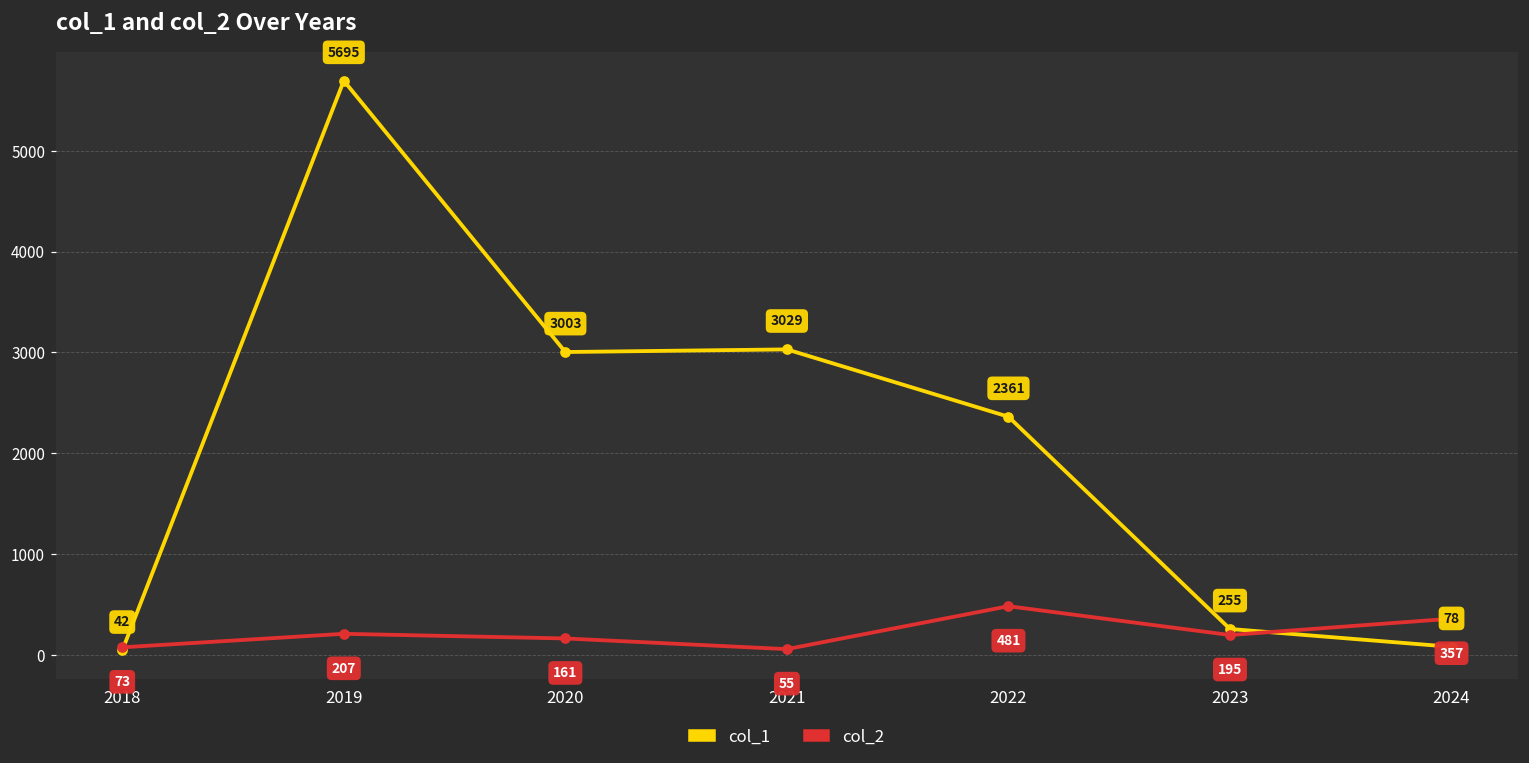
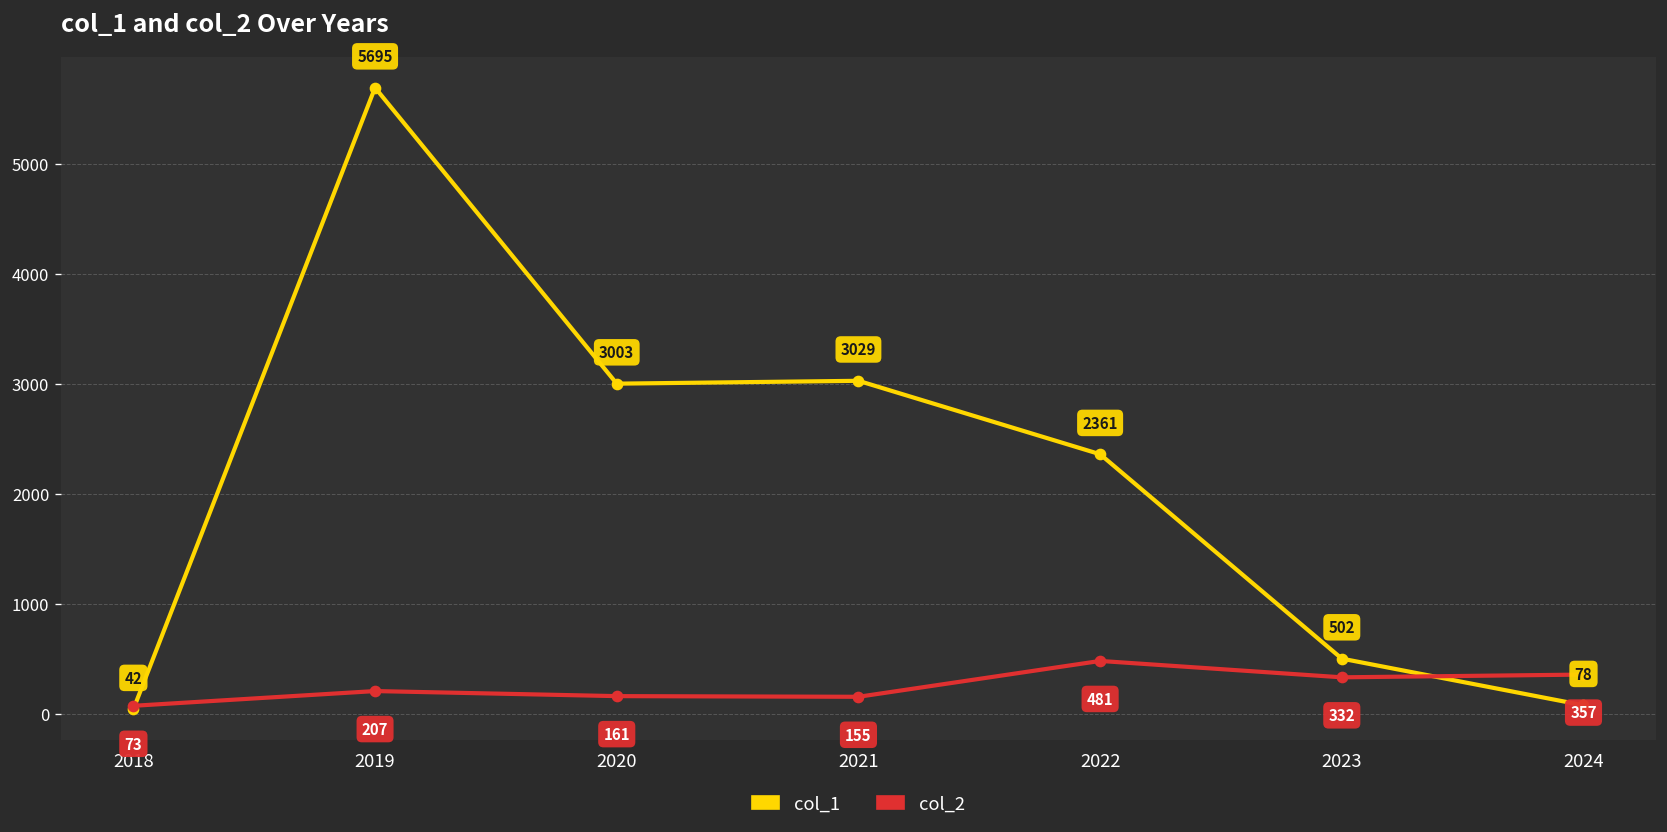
col_2, 2021: 55 -> 155
col_1, 2023: 255 -> 502
col_2, 2023: 195 -> 332
